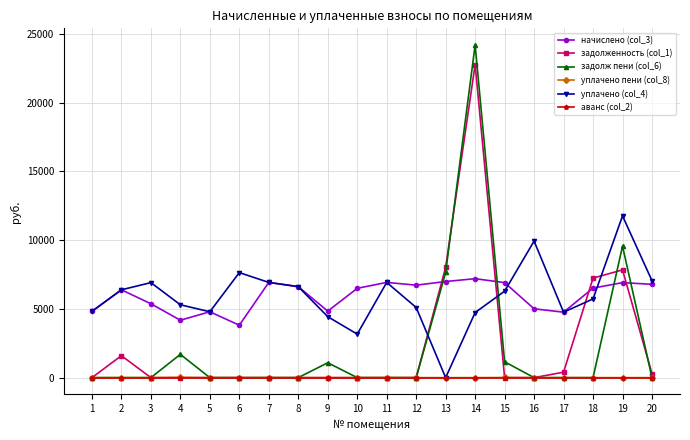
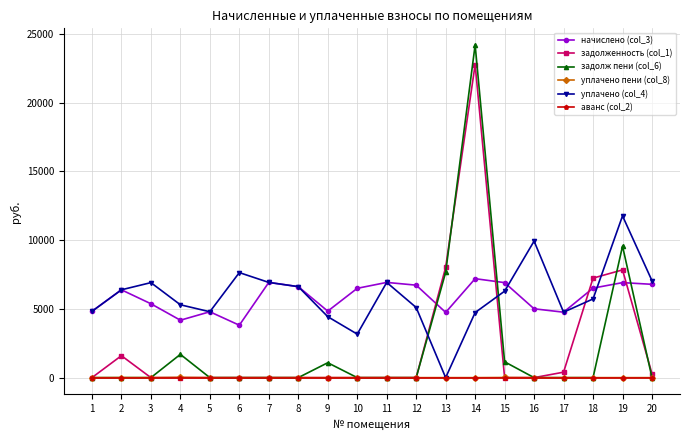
начислено (col_3), 13: 7000 -> 4700
